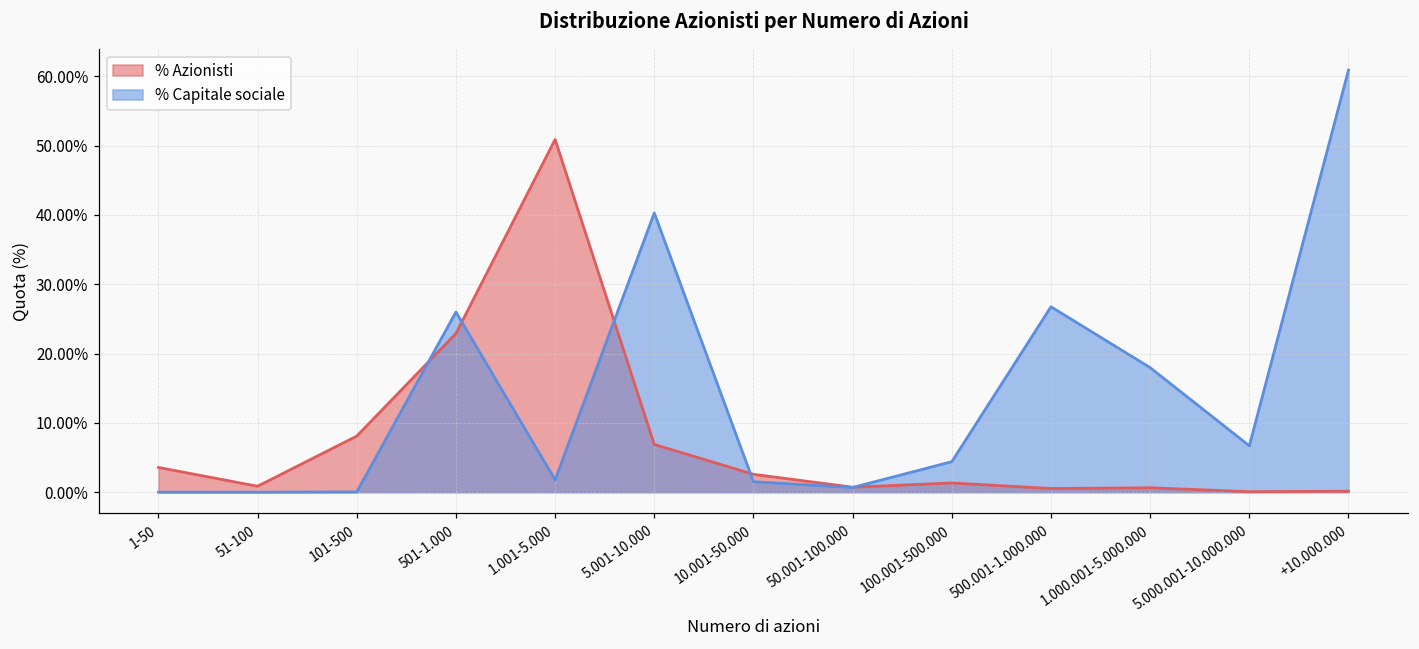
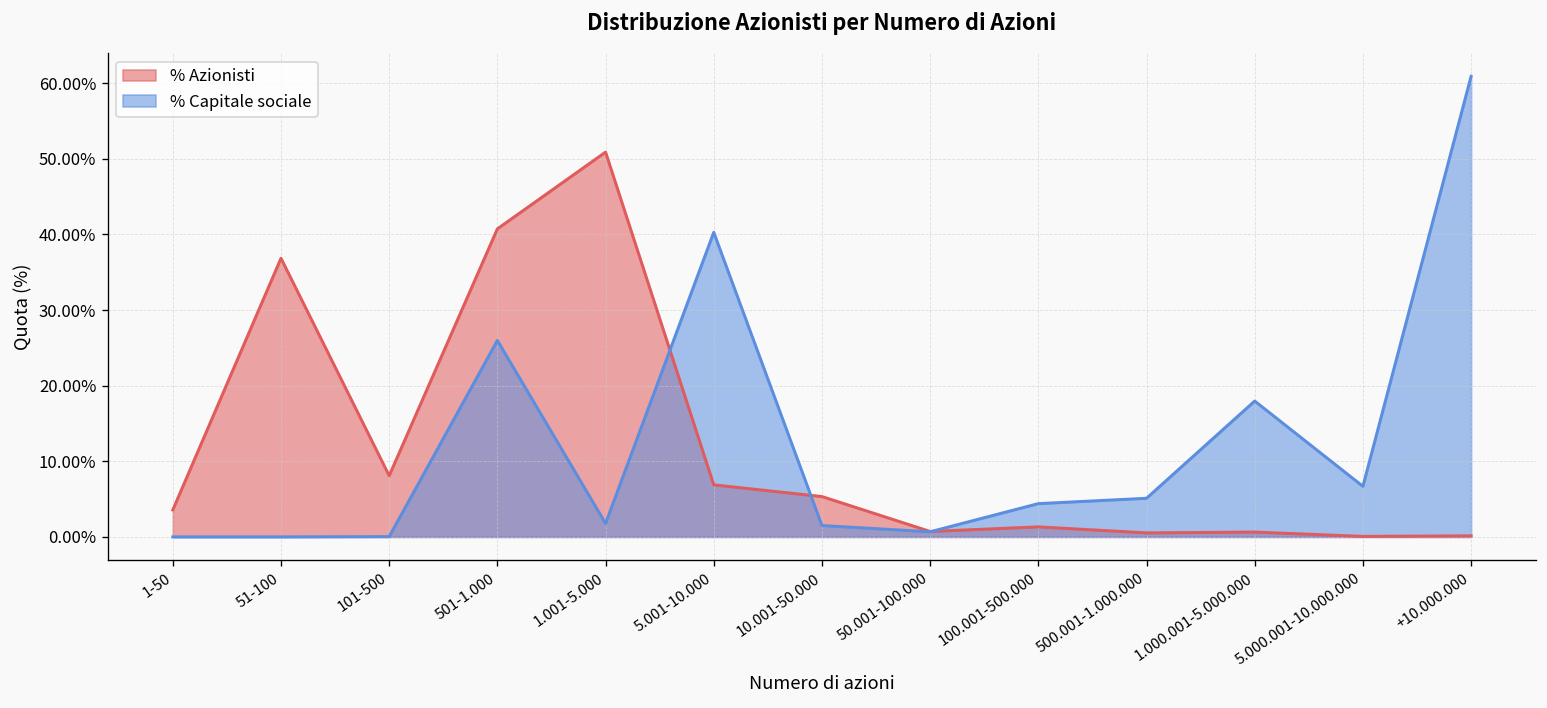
% Azionisti, 51-100: 1% -> 37%
% Azionisti, 501-1.000: 23% -> 41%
% Azionisti, 10.001-50.000: 3% -> 5%
% Capitale sociale, 500.001-1.000.000: 27% -> 5%
